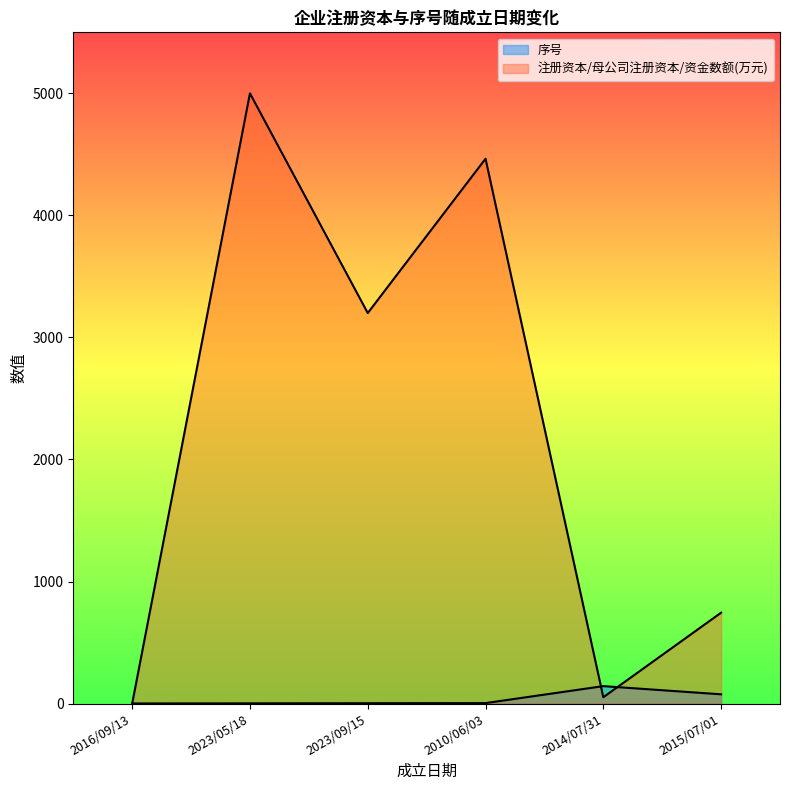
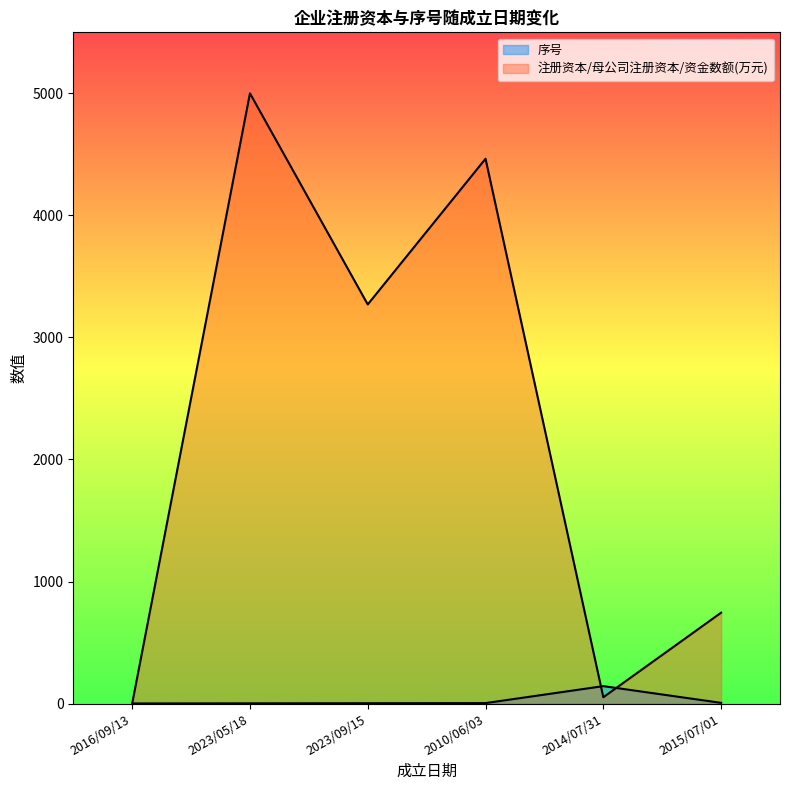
注册资本/母公司注册资本/资金数额(万元), 2023/09/15: 3200 -> 3270
序号, 2015/07/01: 80 -> 10
